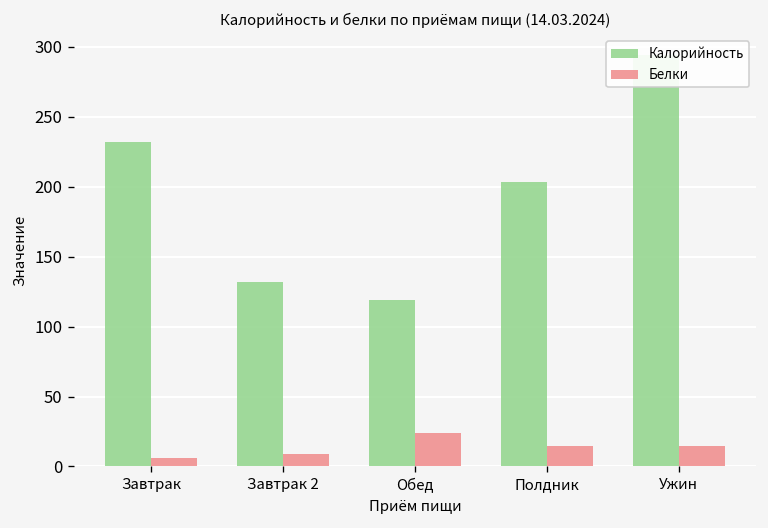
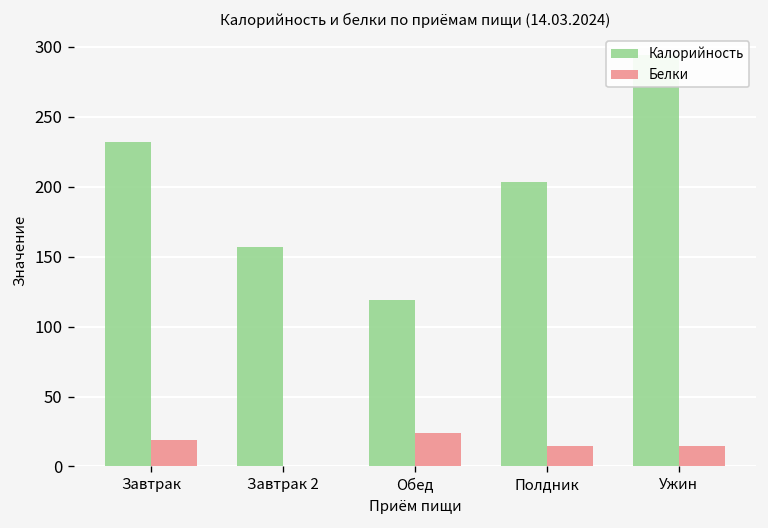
Белки, Завтрак: 6 -> 19
Калорийность, Завтрак 2: 132 -> 157
Белки, Завтрак 2: 9 -> 0
